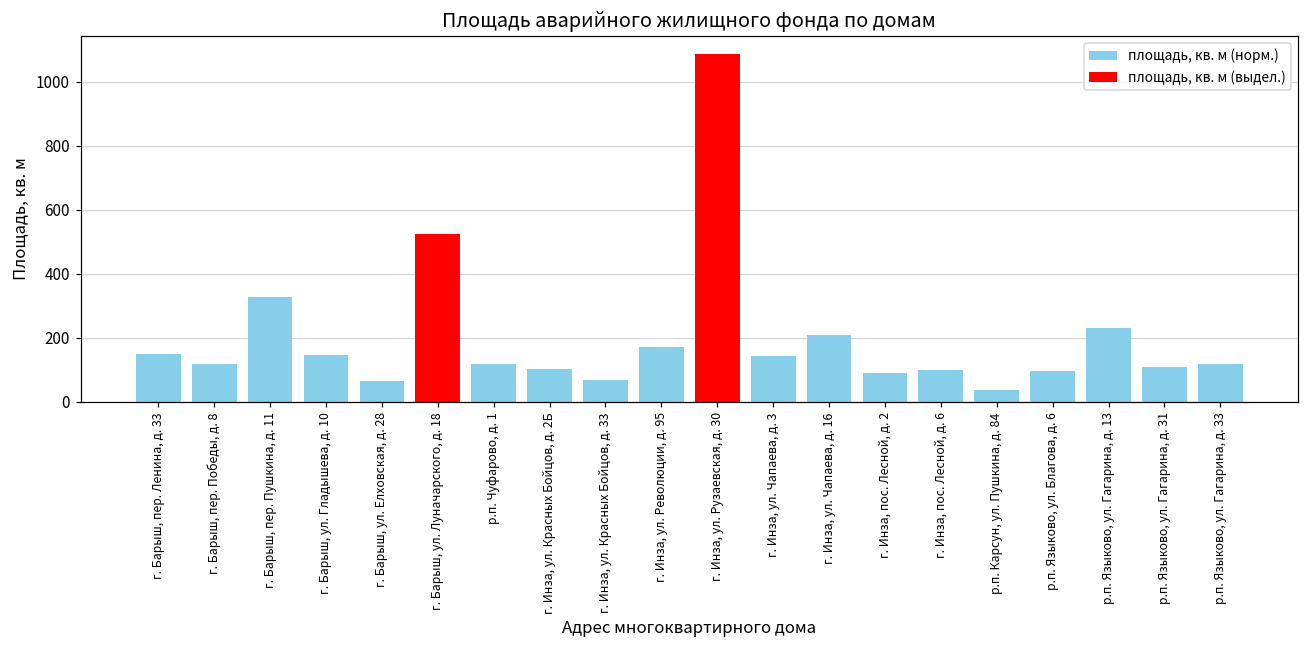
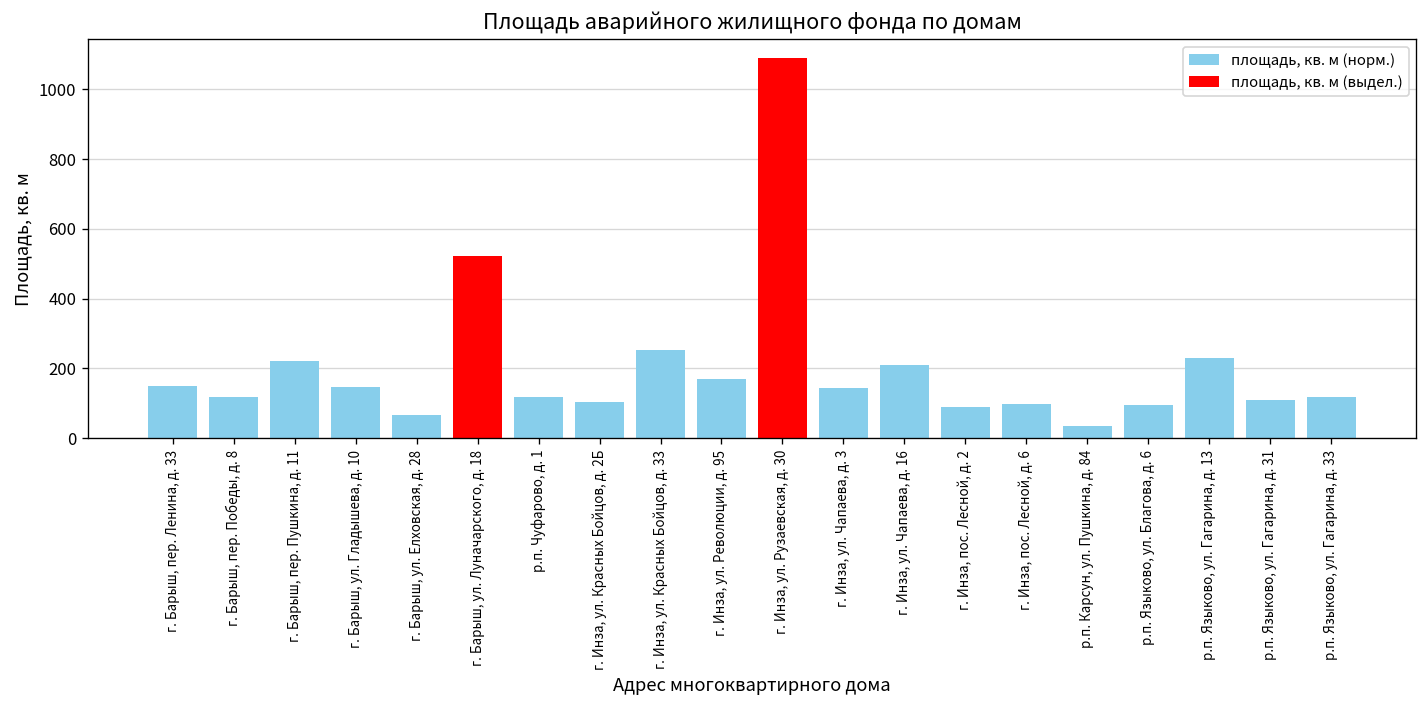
площадь, кв. м (норм.), г. Барыш, пер. Пушкина, д. 11: 330 -> 220
площадь, кв. м (норм.), г. Инза, ул. Красных Бойцов, д. 33: 70 -> 250
